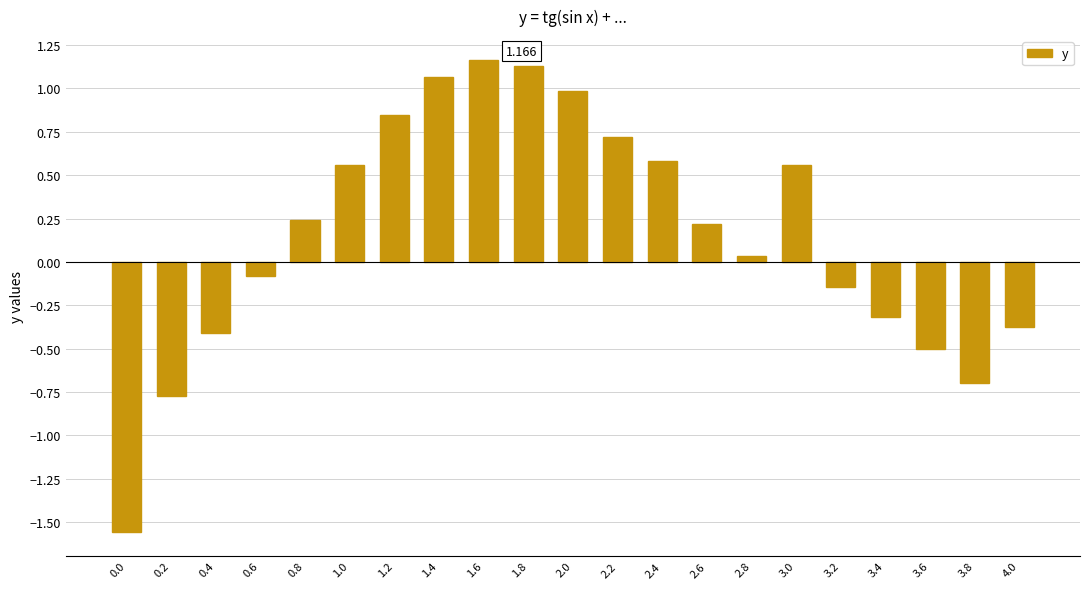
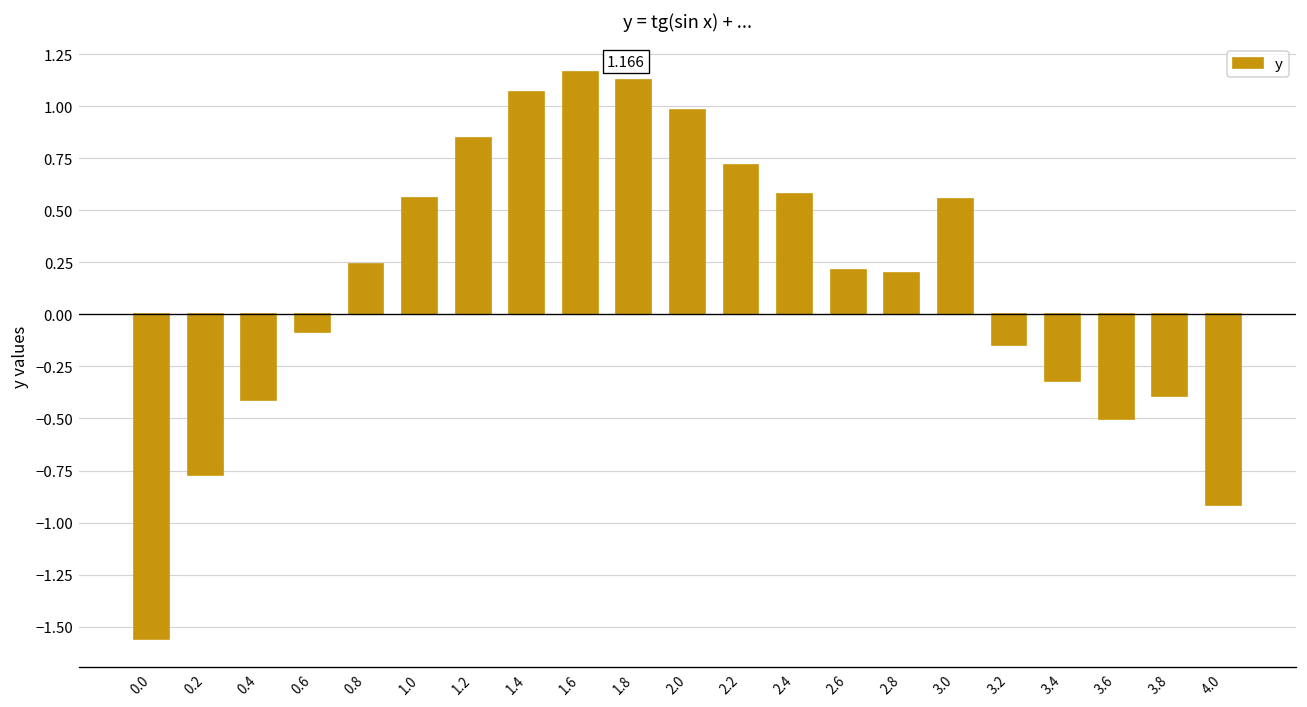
2.8: 0.03 -> 0.20
3.8: -0.70 -> -0.39
4.0: -0.38 -> -0.92
